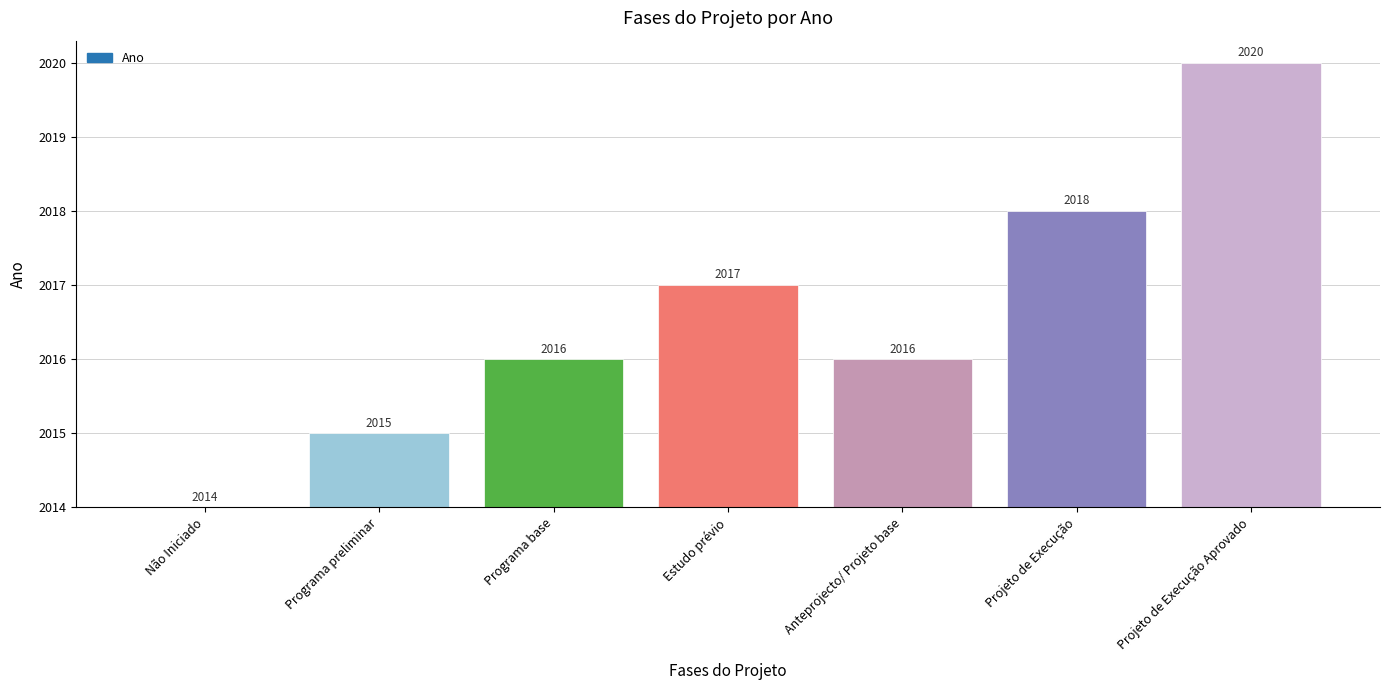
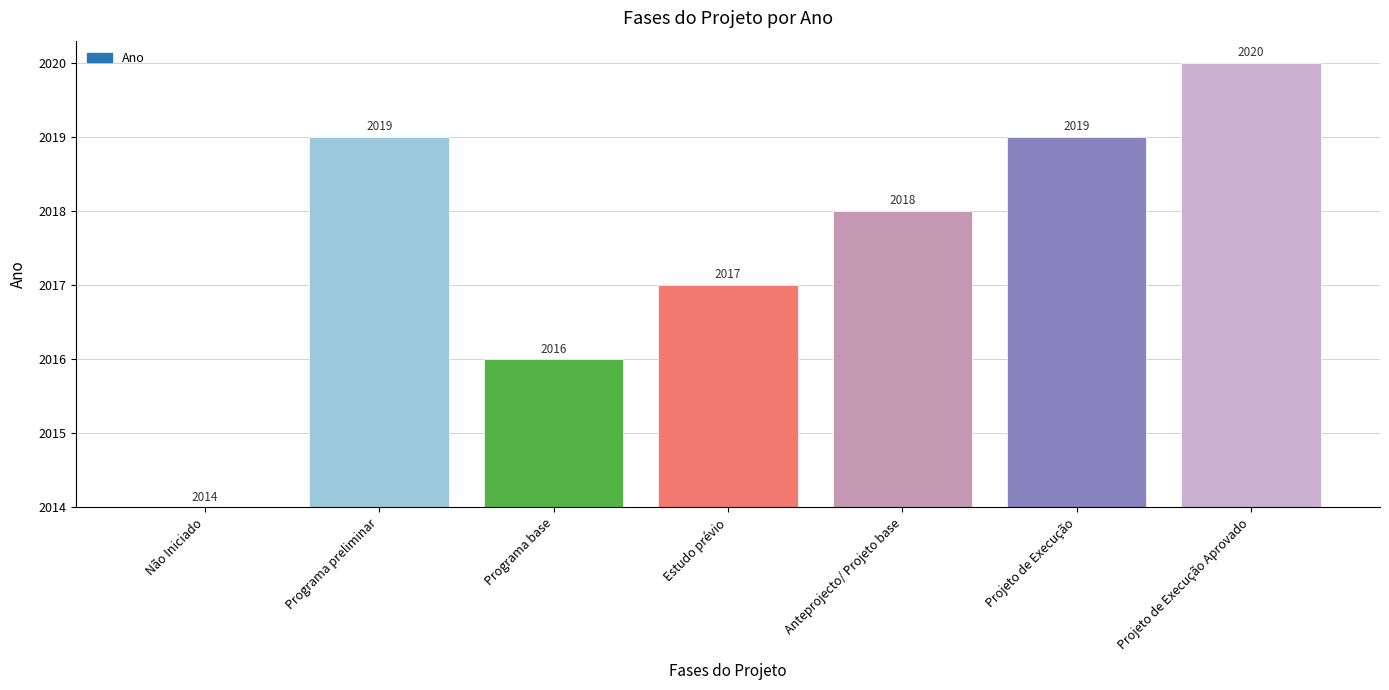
Programa preliminar: 2015 -> 2019
Anteprojecto/ Projeto base: 2016 -> 2018
Projeto de Execução: 2018 -> 2019
